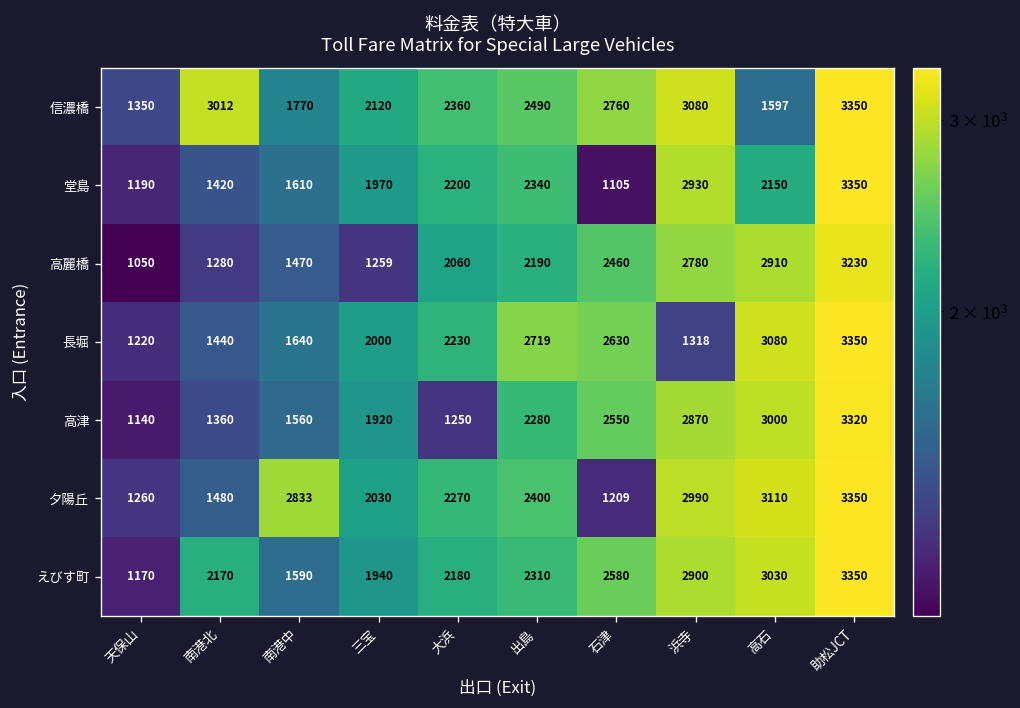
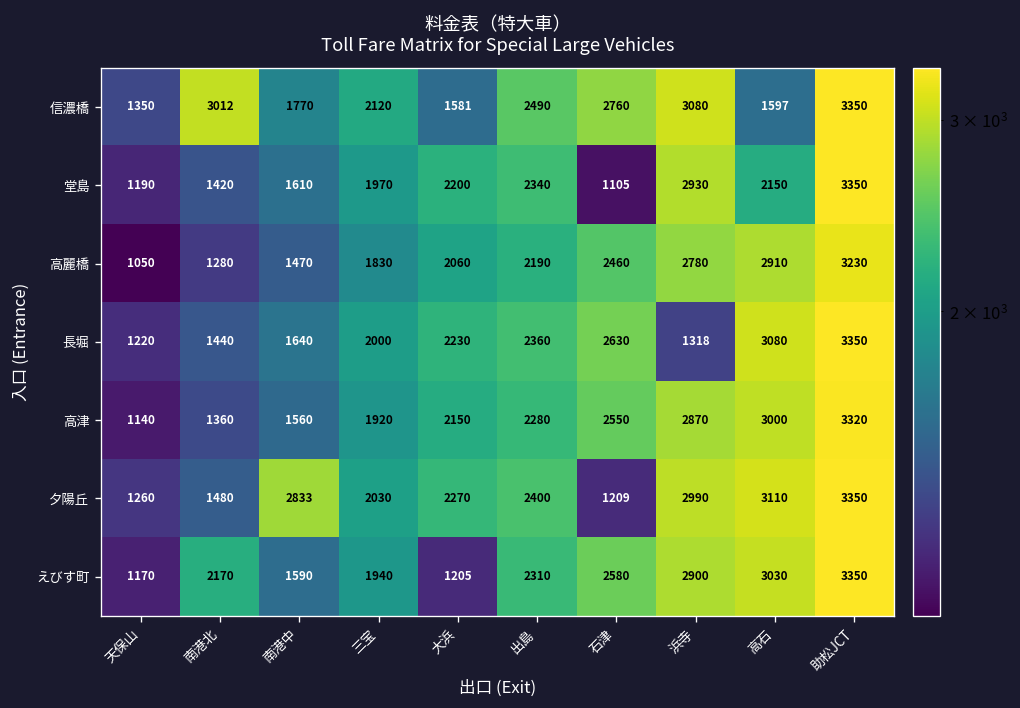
信濃橋, 大浜: 2360 -> 1581
高麗橋, 三宝: 1259 -> 1830
長堀, 出島: 2719 -> 2360
高津, 大浜: 1250 -> 2150
えびす町, 大浜: 2180 -> 1205
